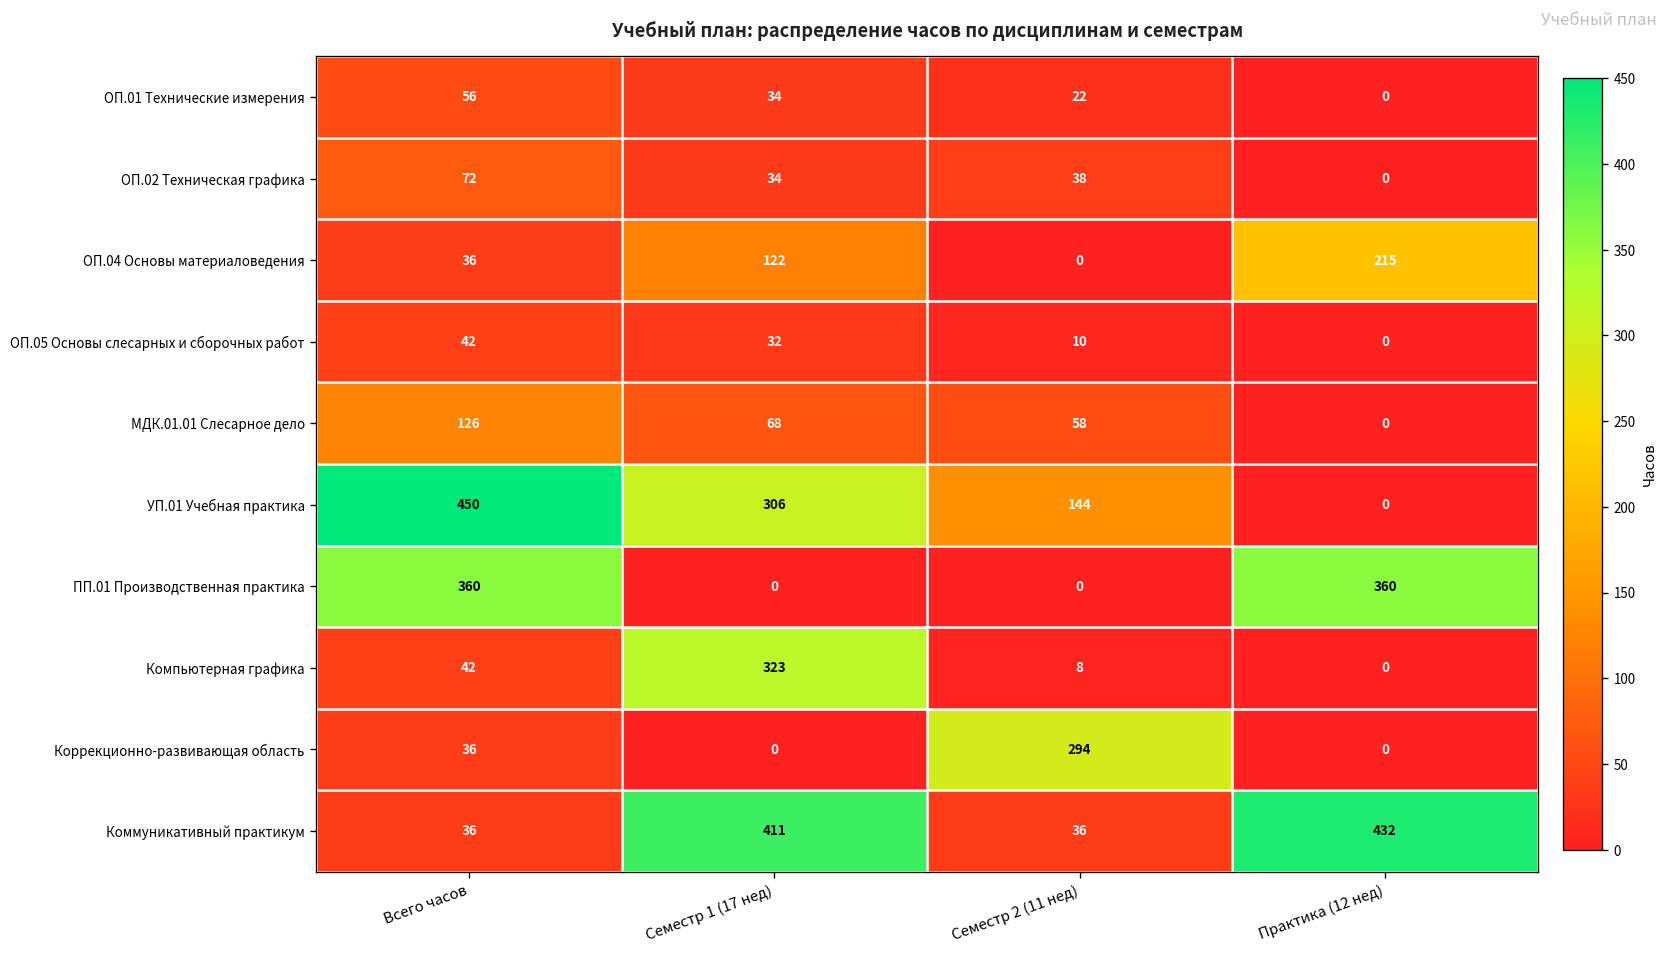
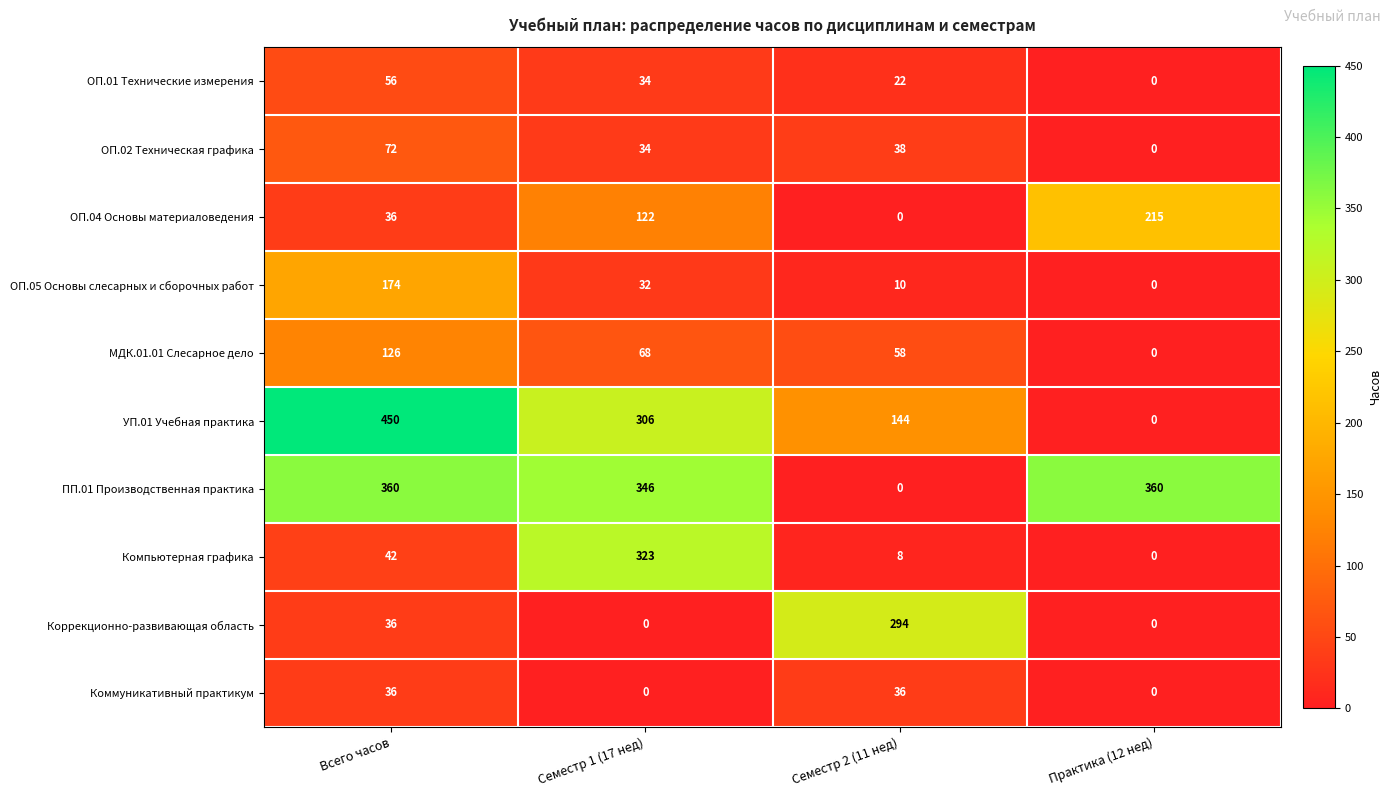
ОП.05 Основы слесарных и сборочных работ, Всего часов: 42 -> 174
ПП.01 Производственная практика, Семестр 1 (17 нед): 0 -> 346
Коммуникативный практикум, Семестр 1 (17 нед): 411 -> 0
Коммуникативный практикум, Практика (12 нед): 432 -> 0
